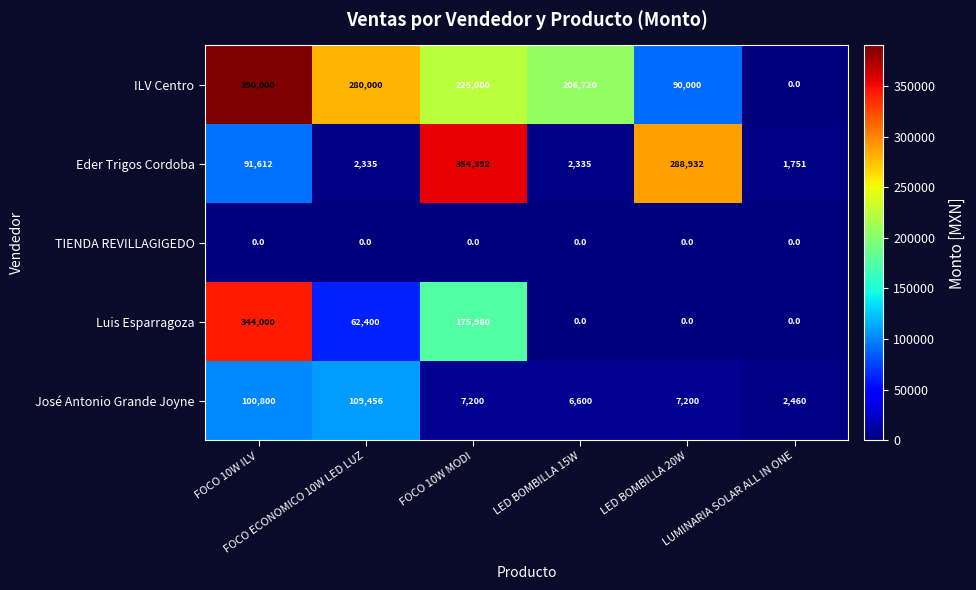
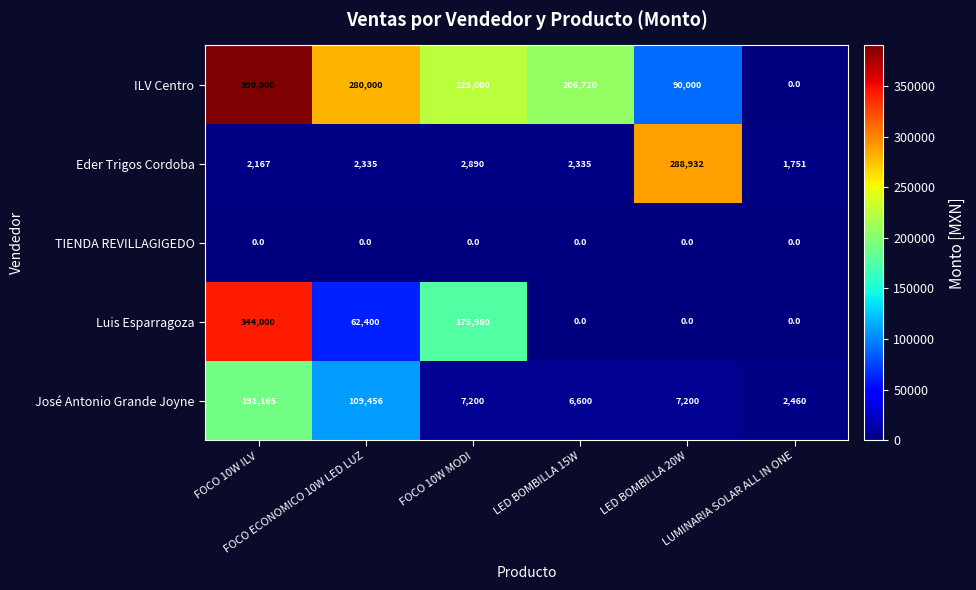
Eder Trigos Cordoba, FOCO 10W ILV: 91,612 -> 2,167
Eder Trigos Cordoba, FOCO 10W MODI: 354,392 -> 2,890
José Antonio Grande Joyne, FOCO 10W ILV: 100,800 -> 191,165
